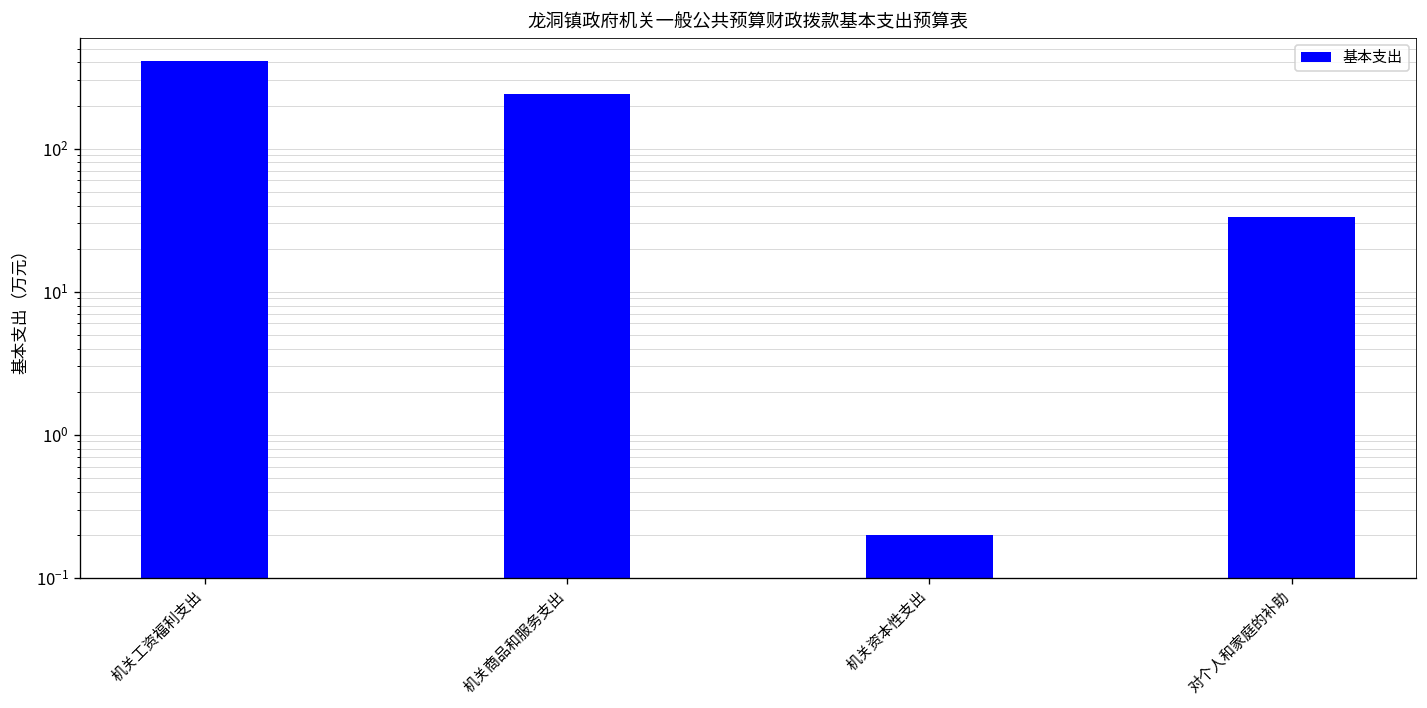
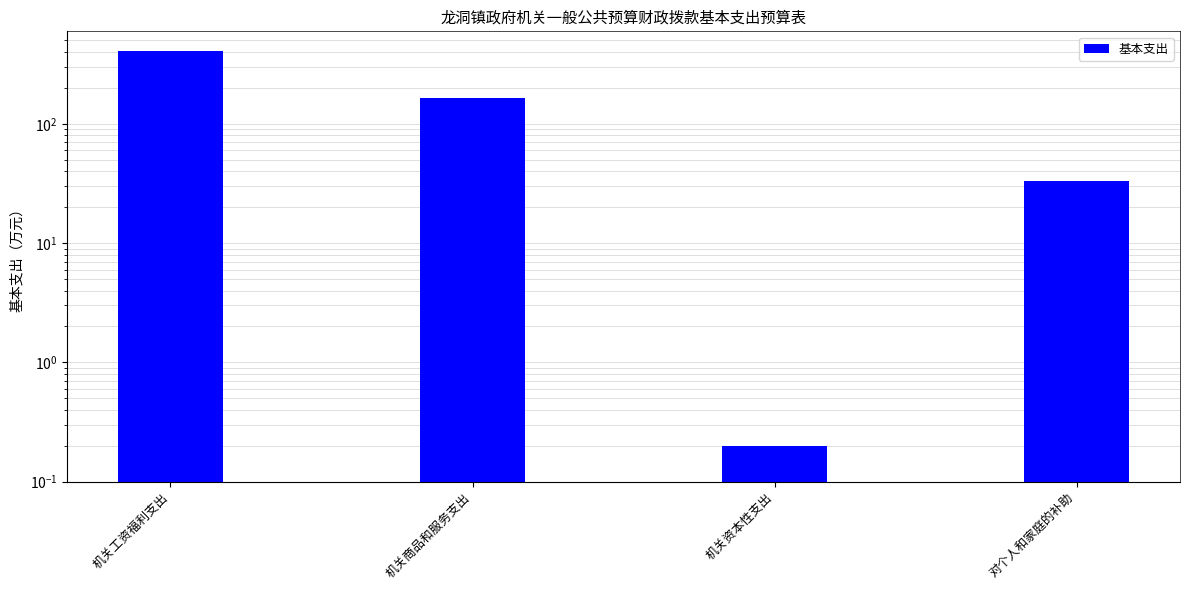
机关商品和服务支出: 240 -> 170
